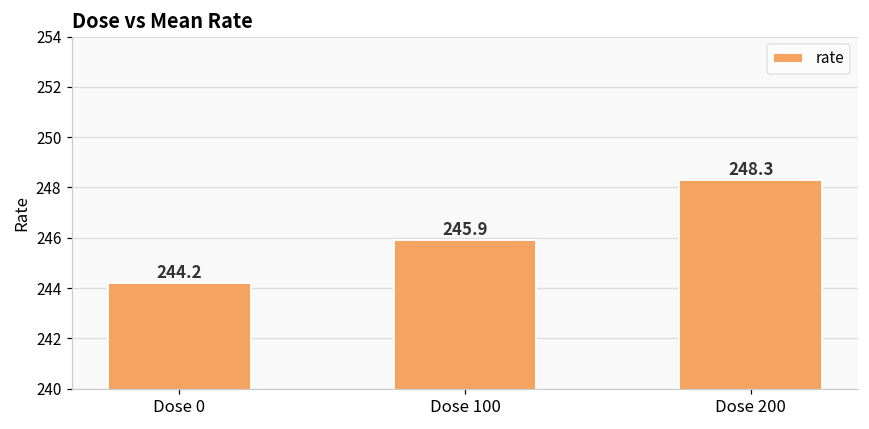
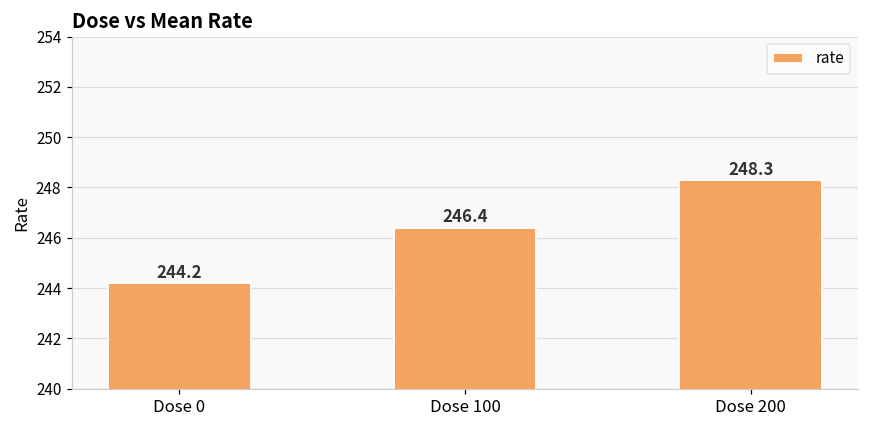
Dose 100: 245.9 -> 246.4
